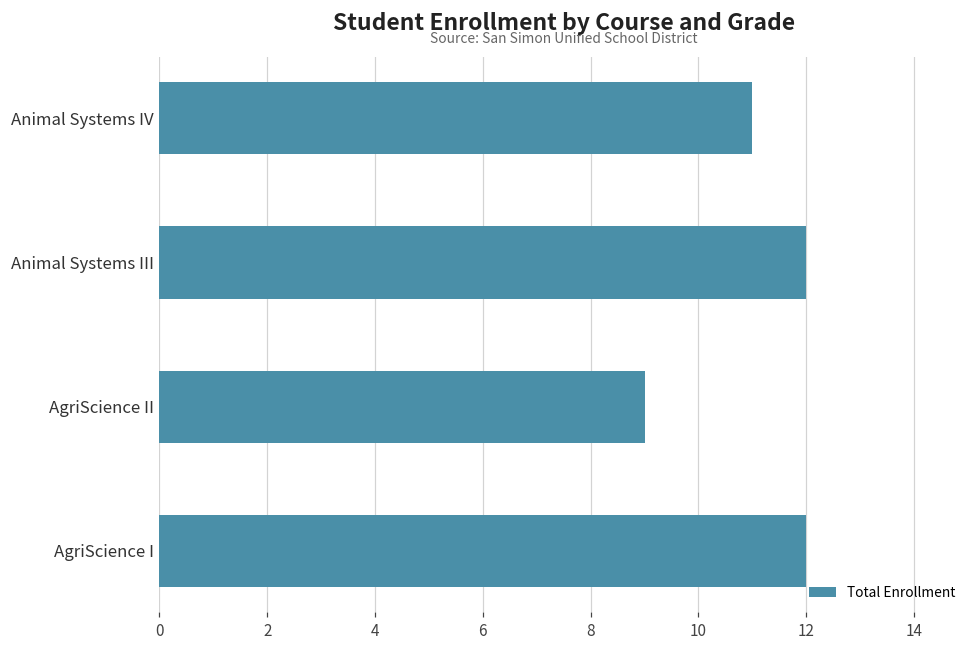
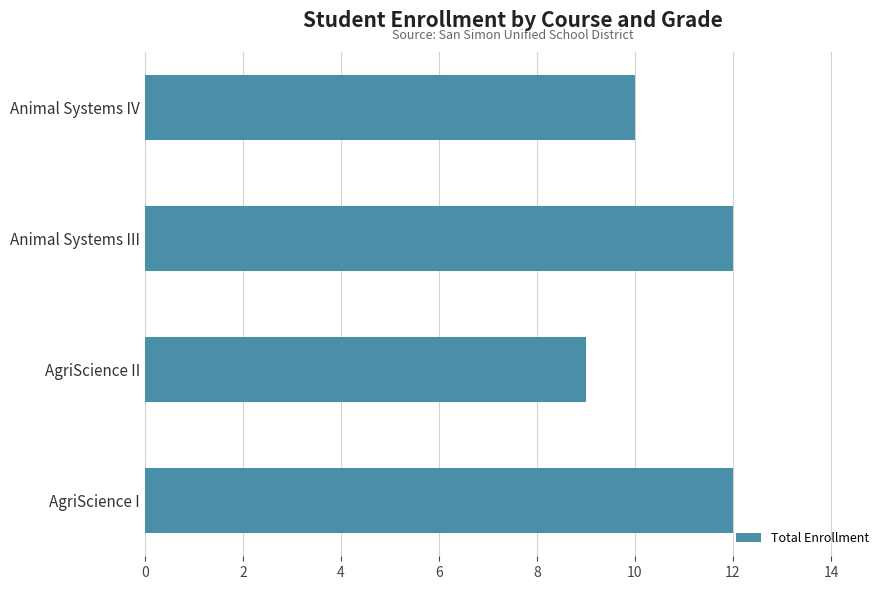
Animal Systems IV: 11 -> 10
